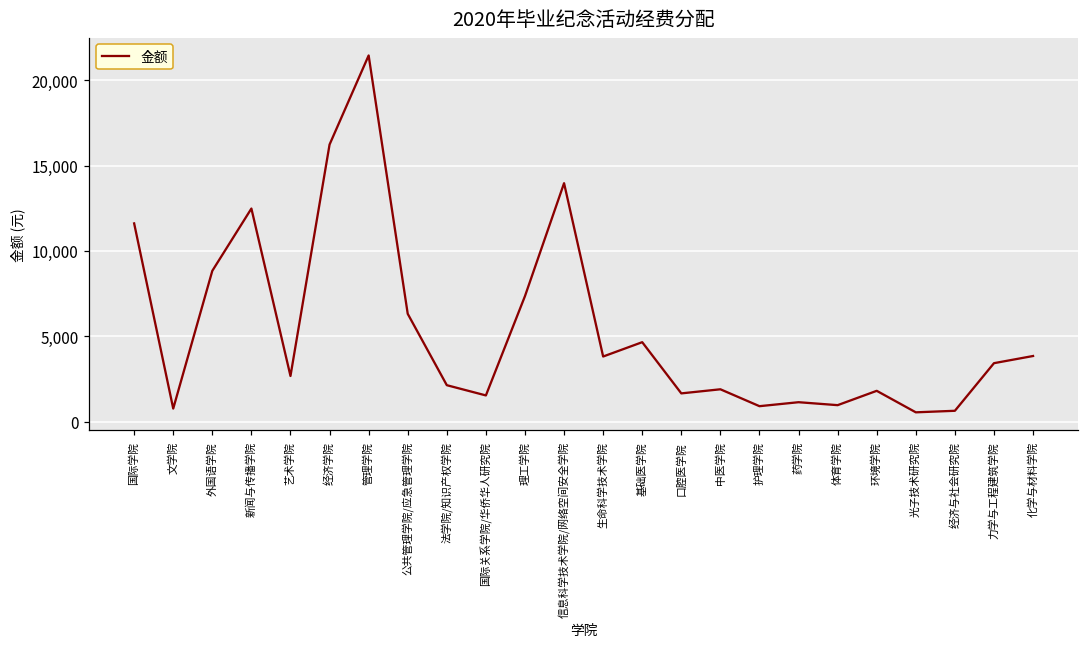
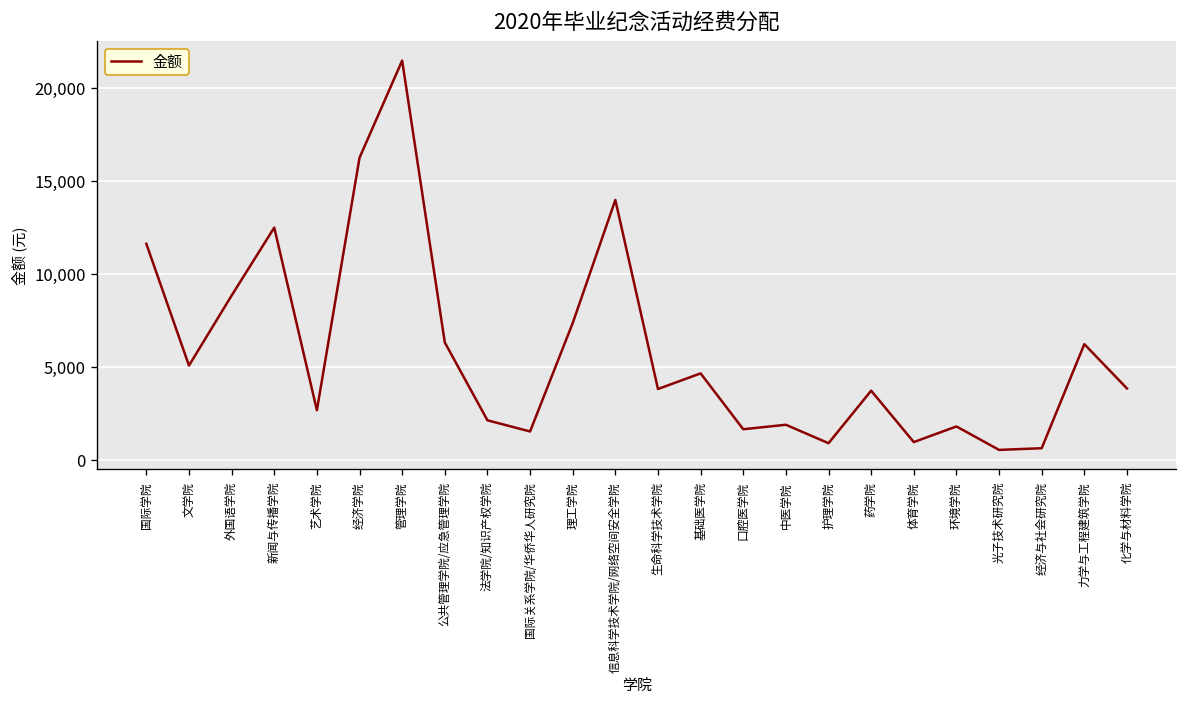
文学院: 800 -> 5,100
药学院: 1,100 -> 3,700
力学与工程建筑学院: 3,400 -> 6,200
